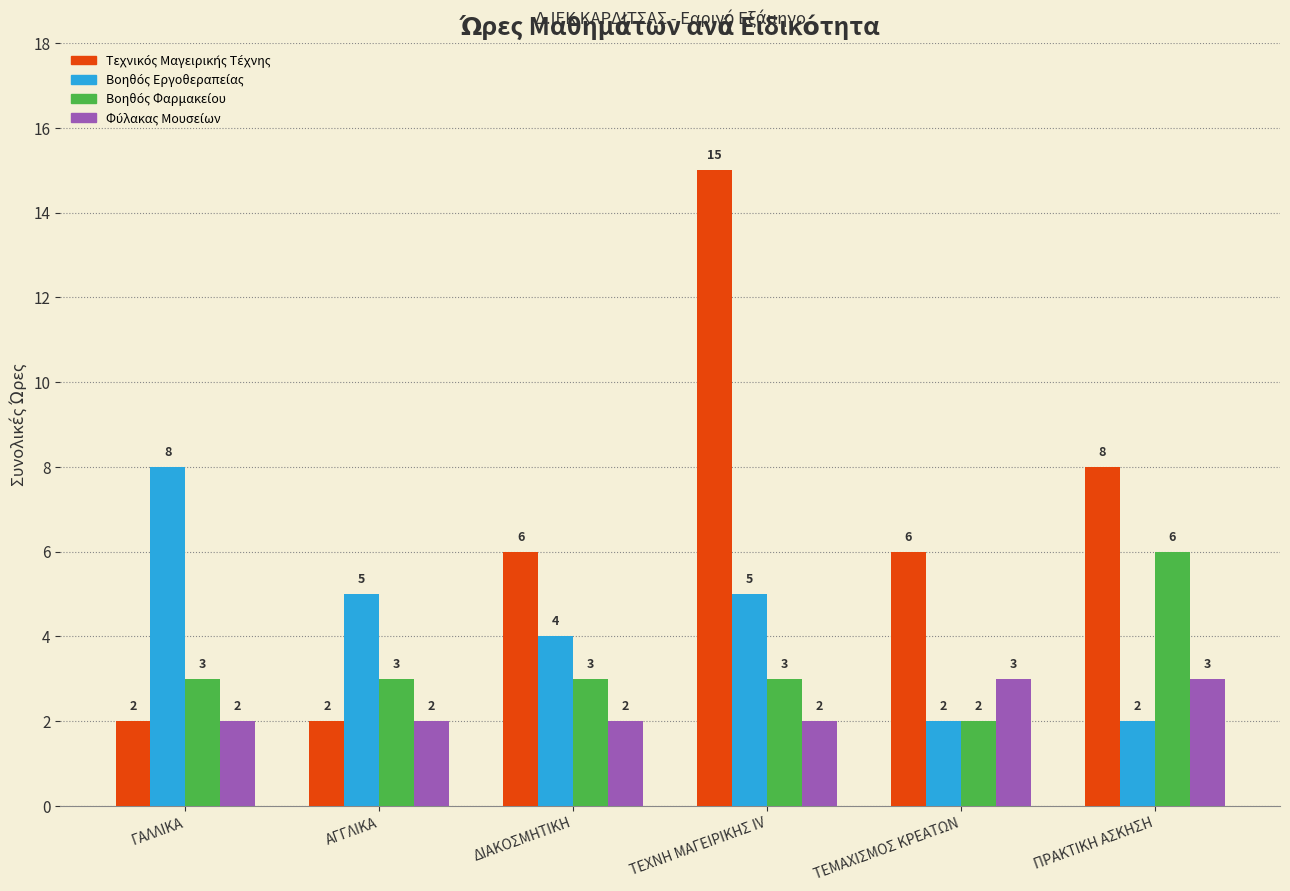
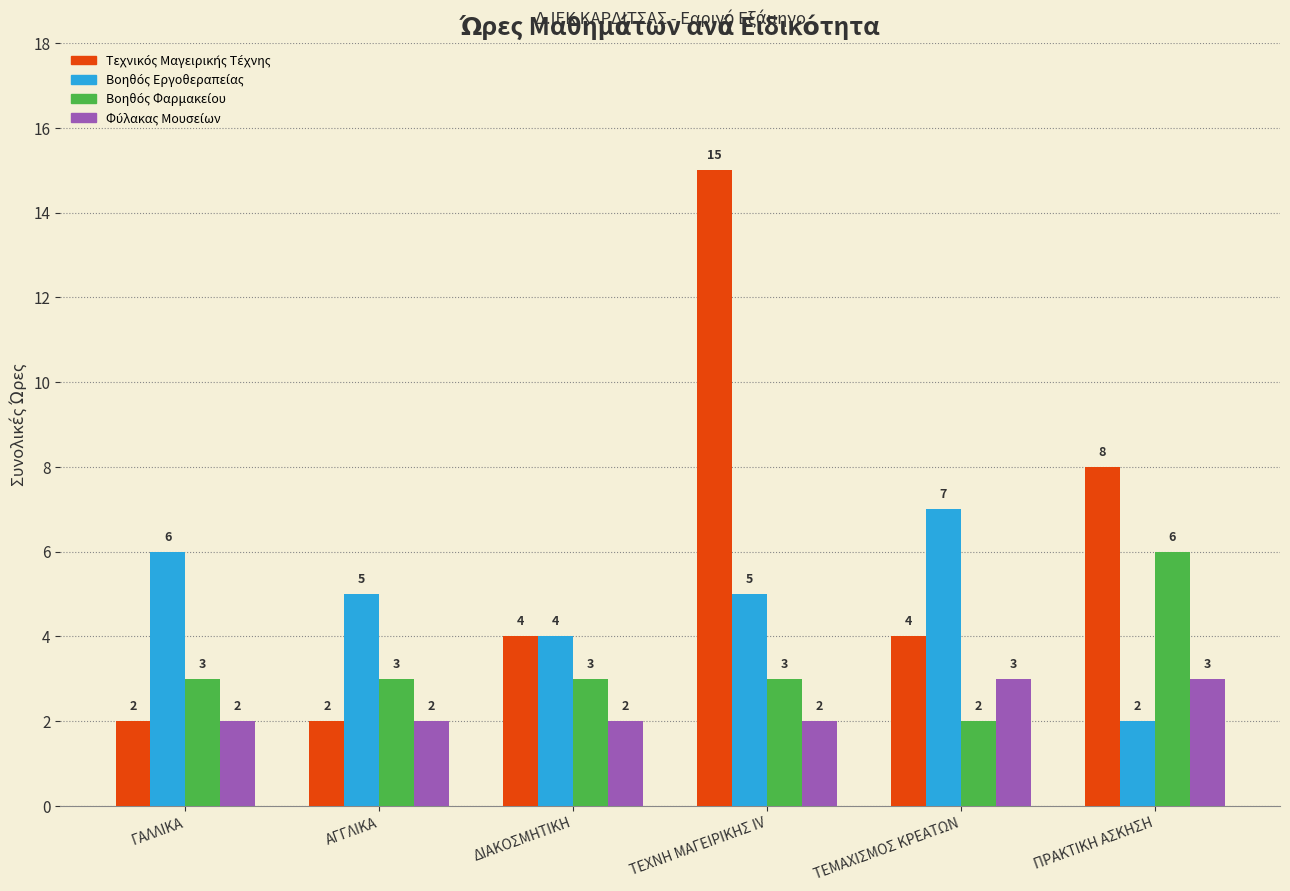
Βοηθός Εργοθεραπείας, ΓΑΛΛΙΚΑ: 8 -> 6
Τεχνικός Μαγειρικής Τέχνης, ΔΙΑΚΟΣΜΗΤΙΚΗ: 6 -> 4
Τεχνικός Μαγειρικής Τέχνης, ΤΕΜΑΧΙΣΜΟΣ ΚΡΕΑΤΩΝ: 6 -> 4
Βοηθός Εργοθεραπείας, ΤΕΜΑΧΙΣΜΟΣ ΚΡΕΑΤΩΝ: 2 -> 7
